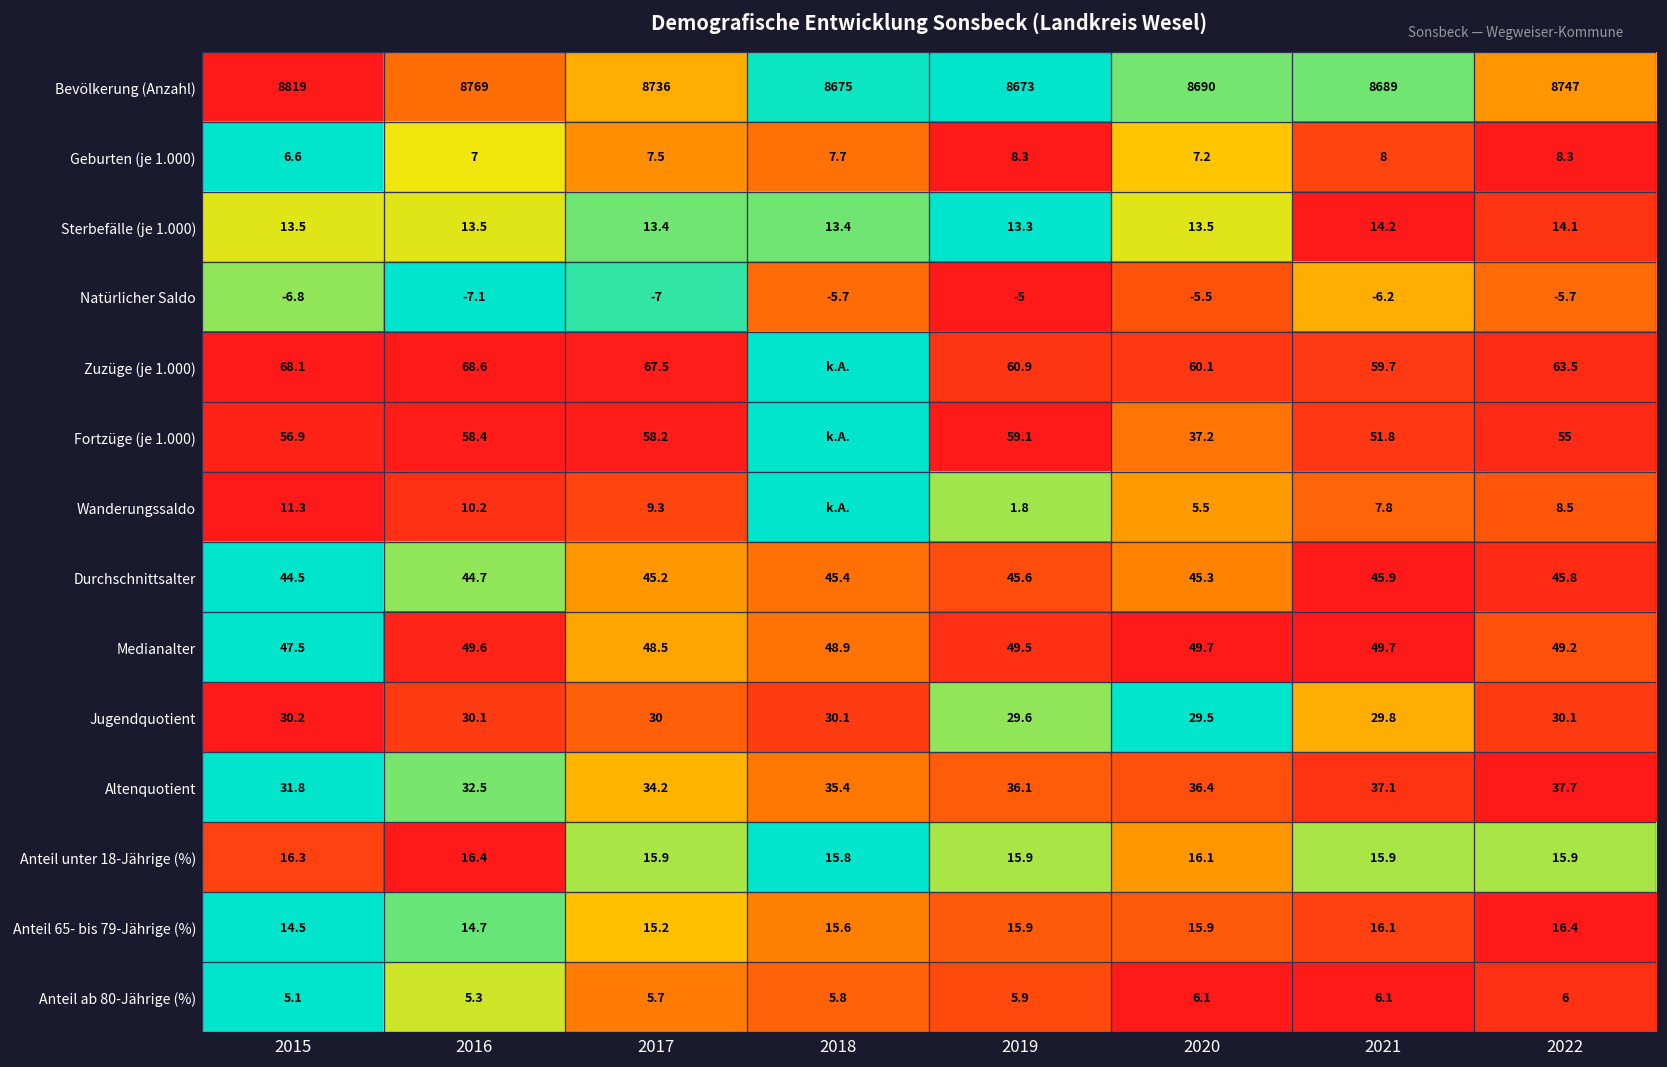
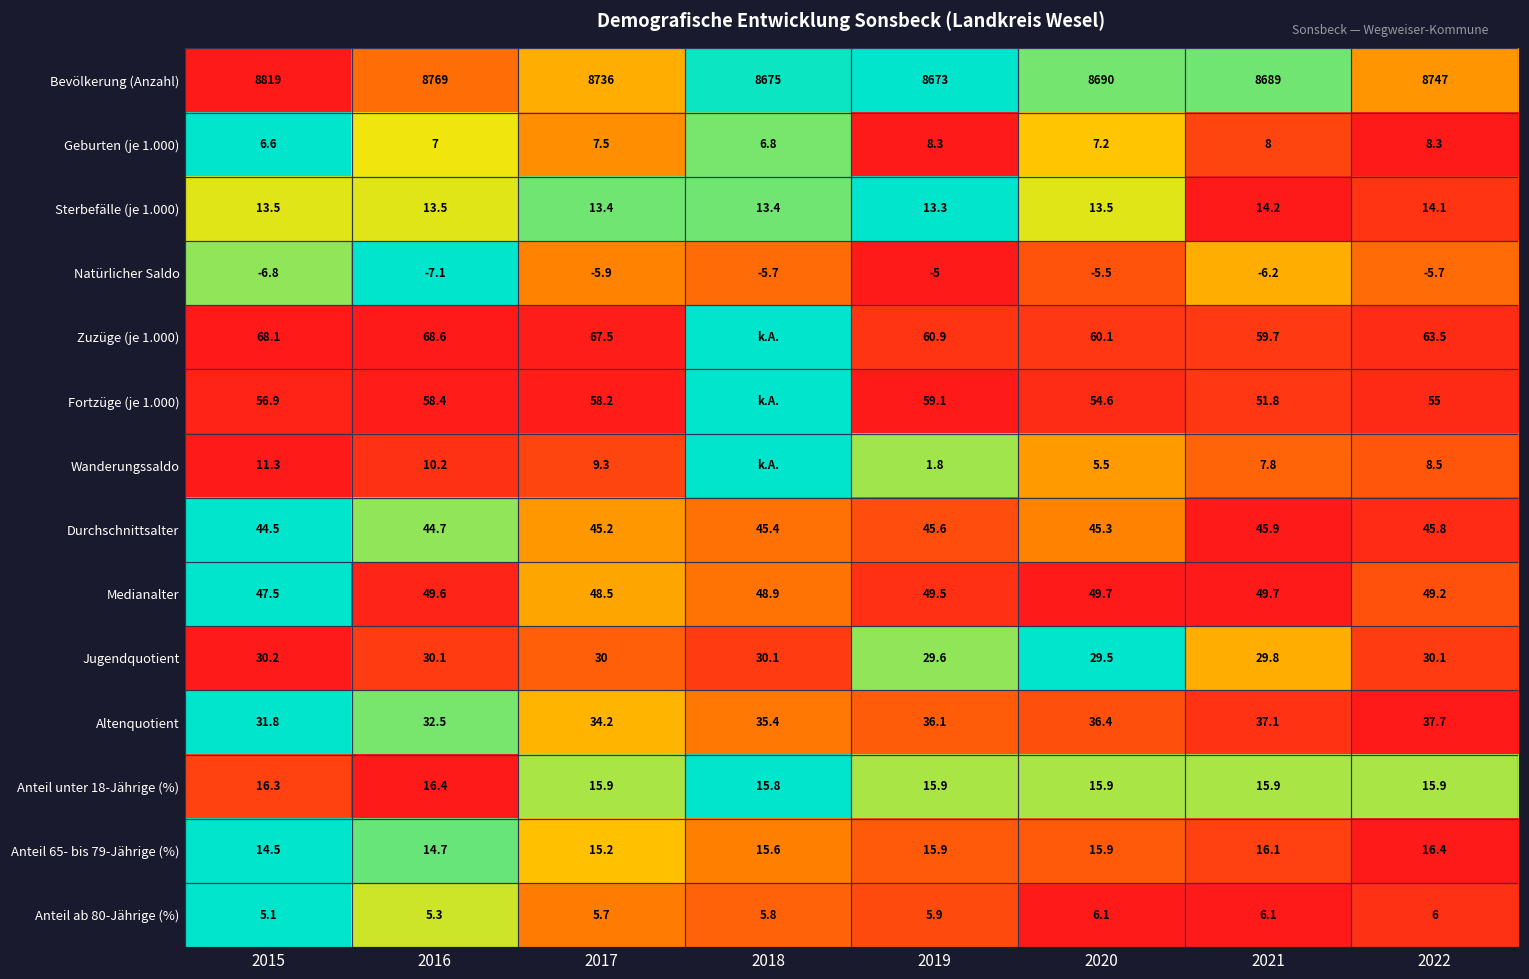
Geburten (je 1.000), 2018: 7.7 -> 6.8
Natürlicher Saldo, 2017: -7 -> -5.9
Fortzüge (je 1.000), 2020: 37.2 -> 54.6
Anteil unter 18-Jährige (%), 2020: 16.1 -> 15.9
